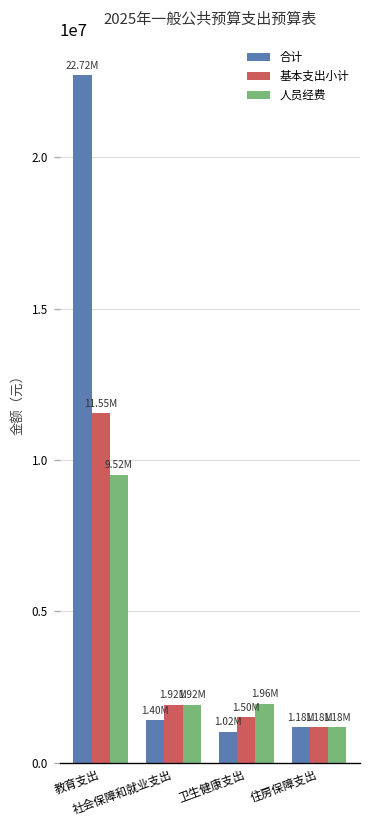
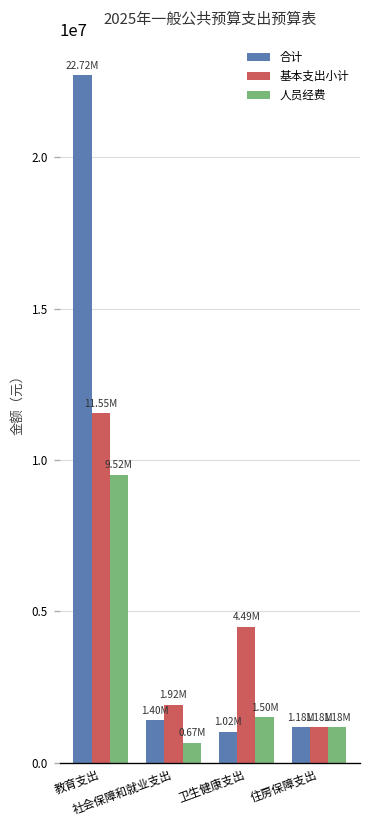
人员经费, 社会保障和就业支出: 1.92M -> 0.67M
基本支出小计, 卫生健康支出: 1.50M -> 4.49M
人员经费, 卫生健康支出: 1.96M -> 1.50M
